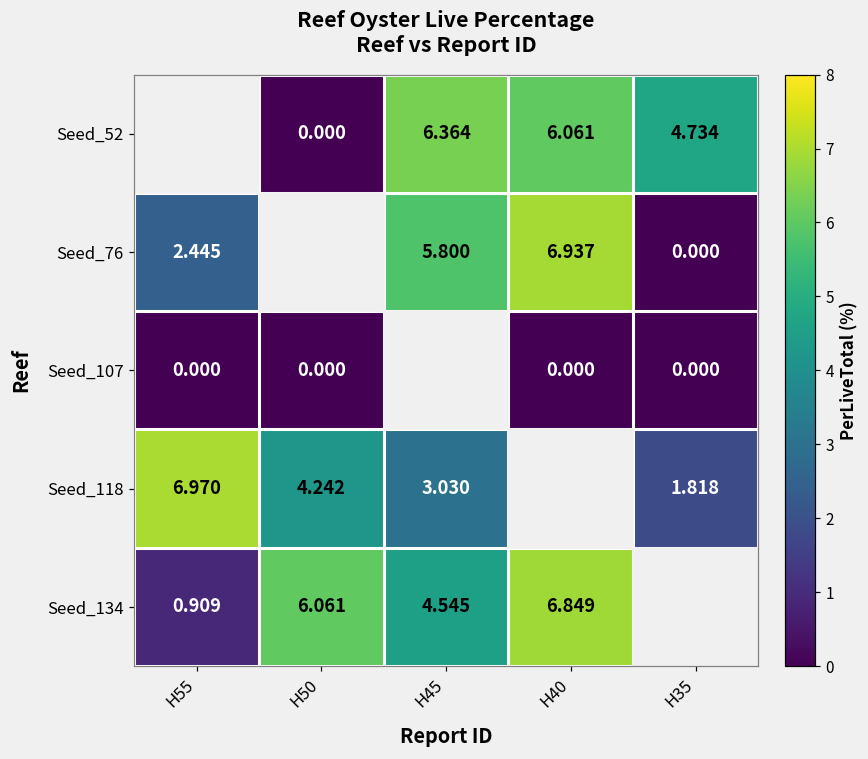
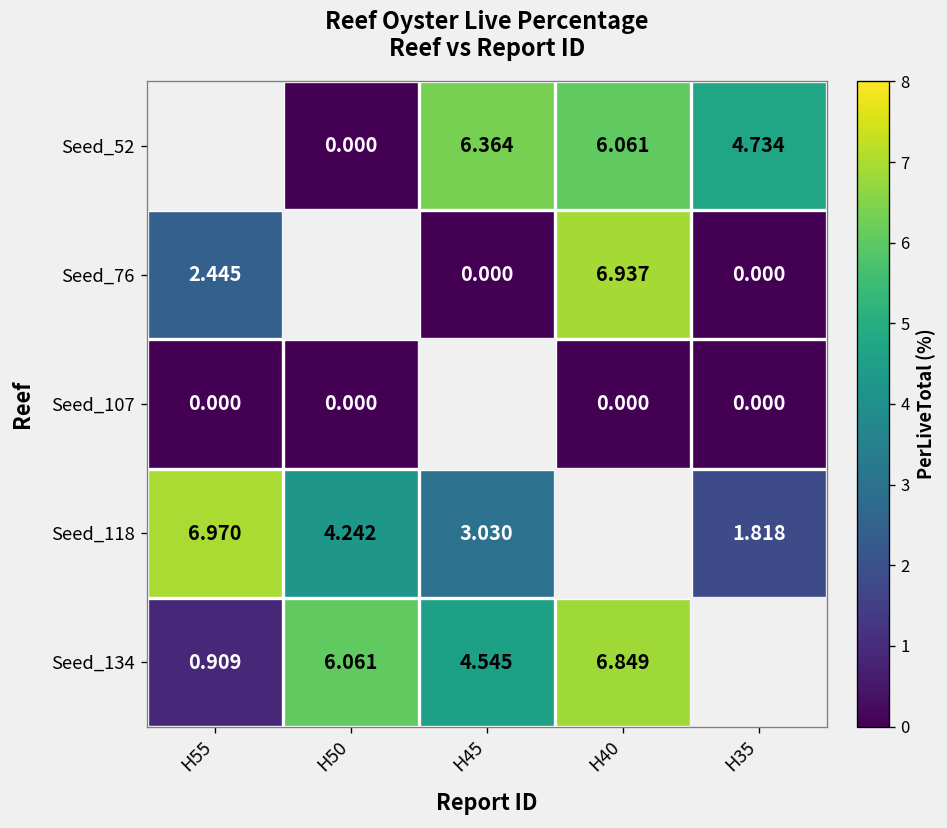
Seed_76, H45: 5.800 -> 0.000
